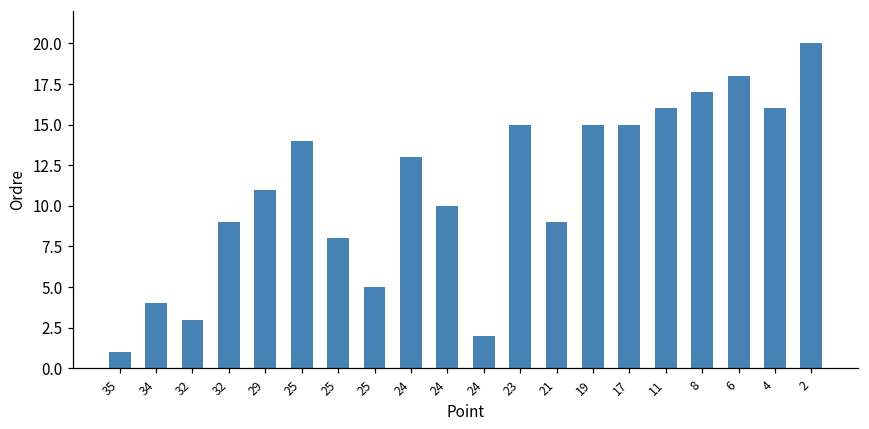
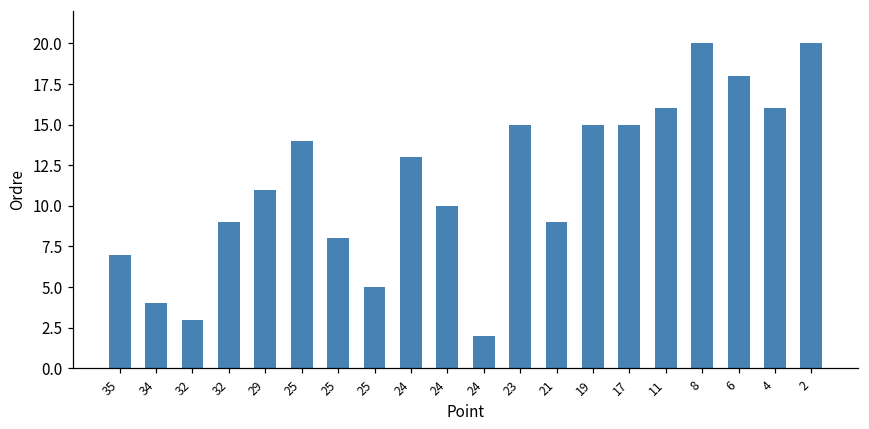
35: 1 -> 7
8: 17 -> 20
